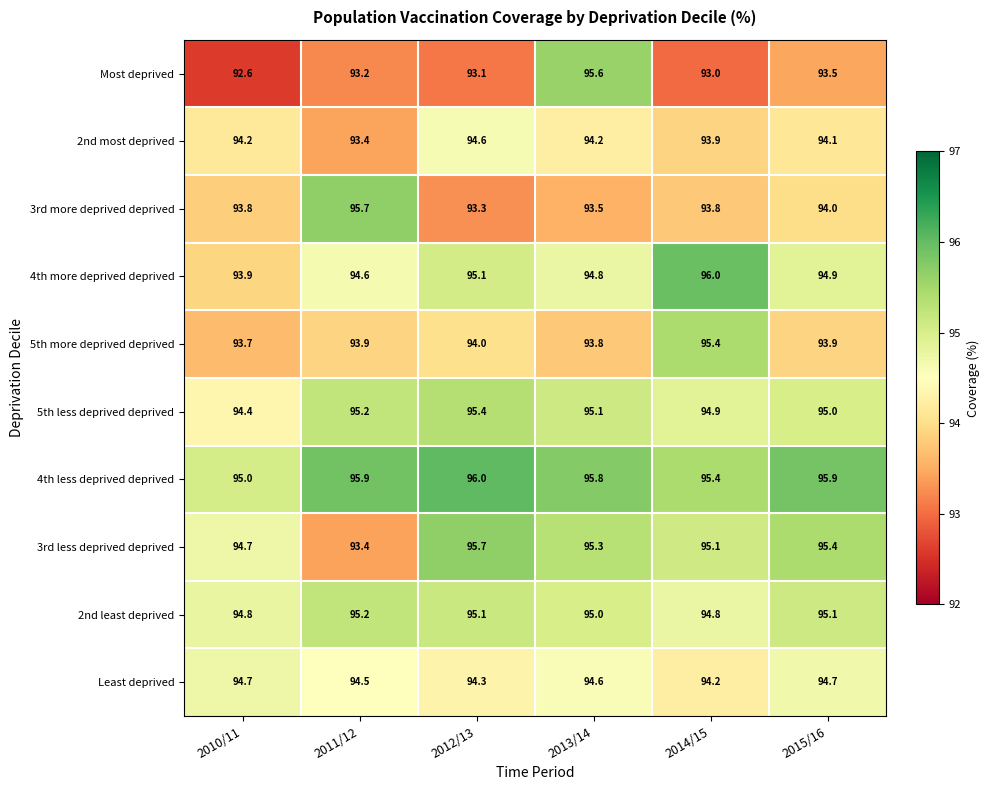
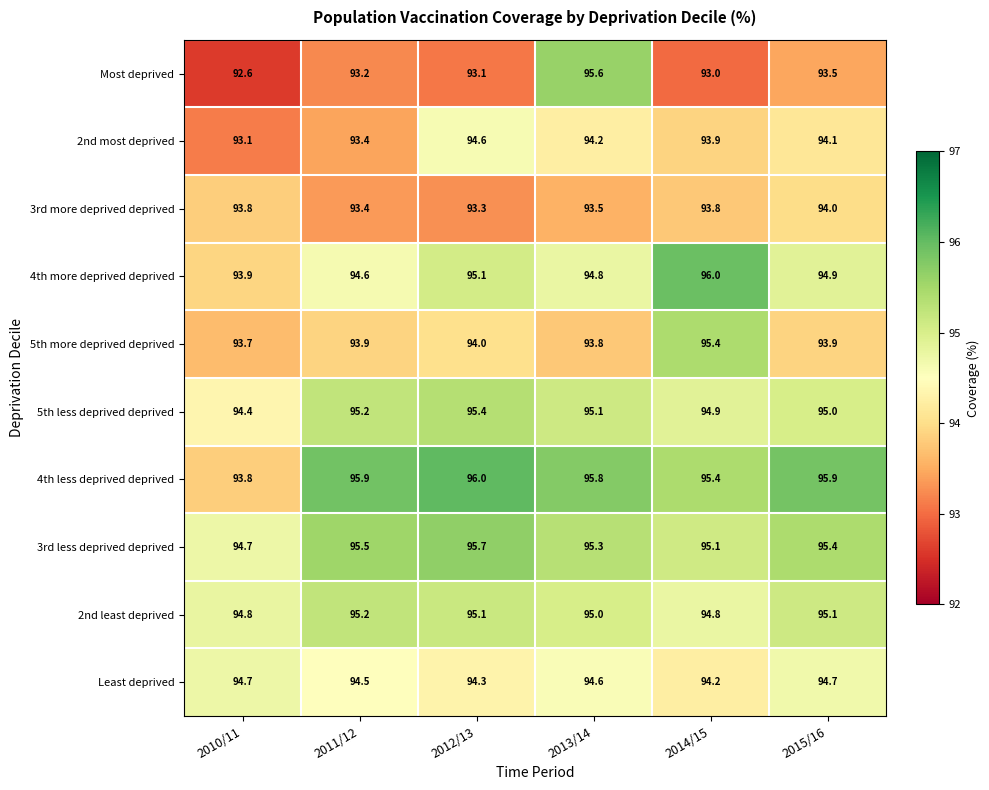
2nd most deprived, 2010/11: 94.2 -> 93.1
3rd more deprived deprived, 2011/12: 95.7 -> 93.4
4th less deprived deprived, 2010/11: 95.0 -> 93.8
3rd less deprived deprived, 2011/12: 93.4 -> 95.5
